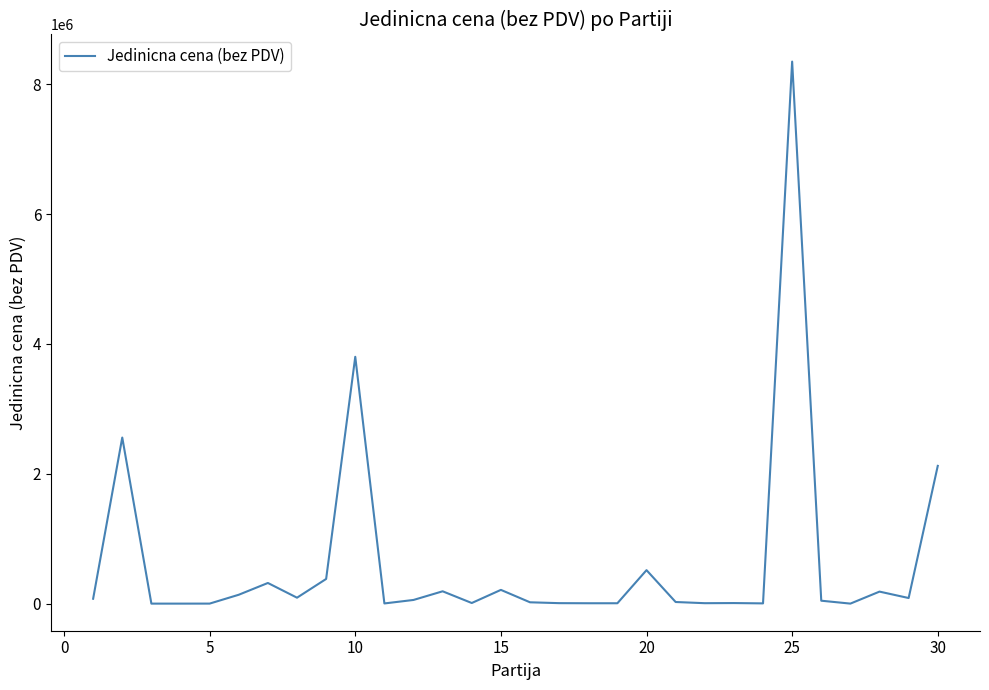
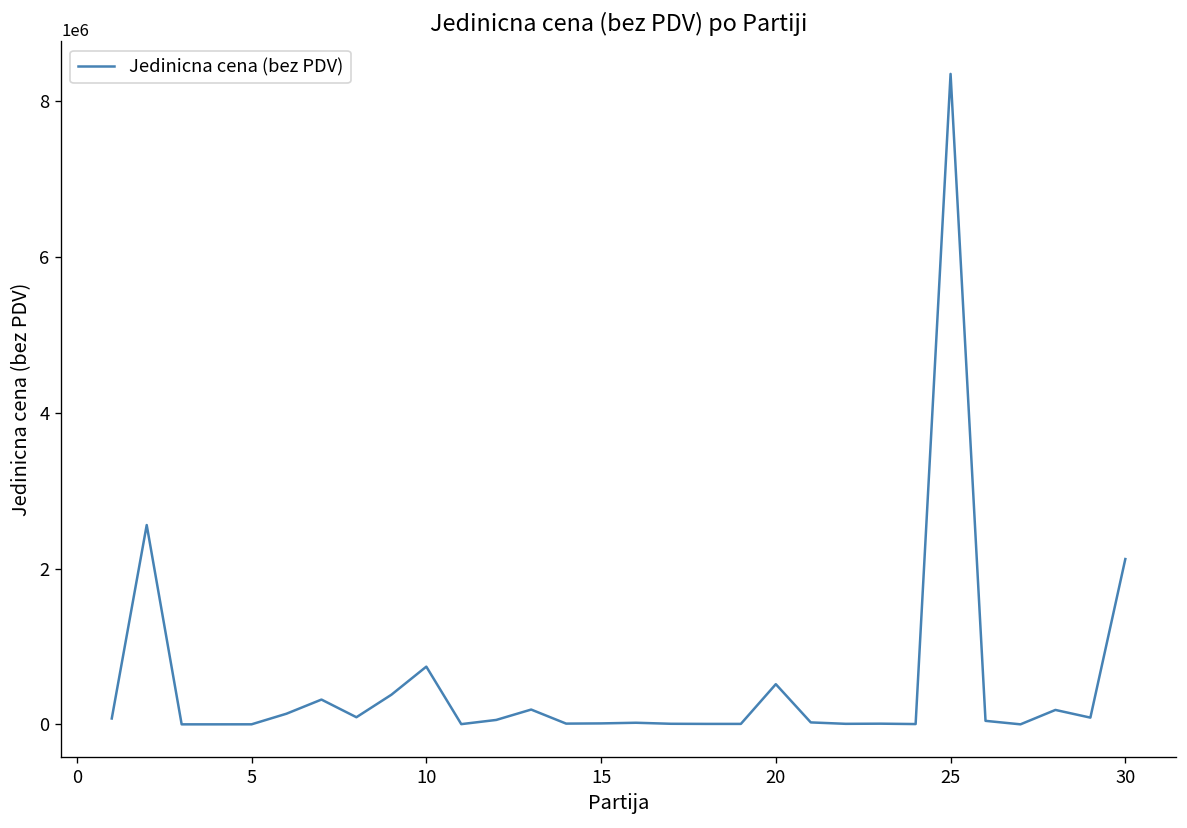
10: 3800000 -> 700000
15: 200000 -> 0
